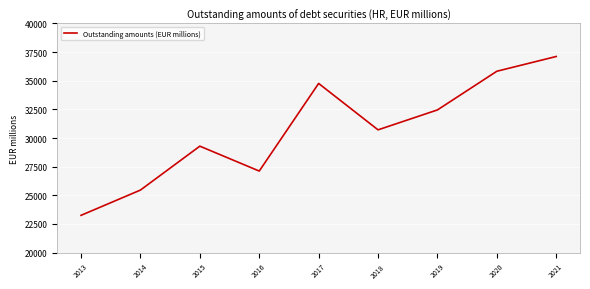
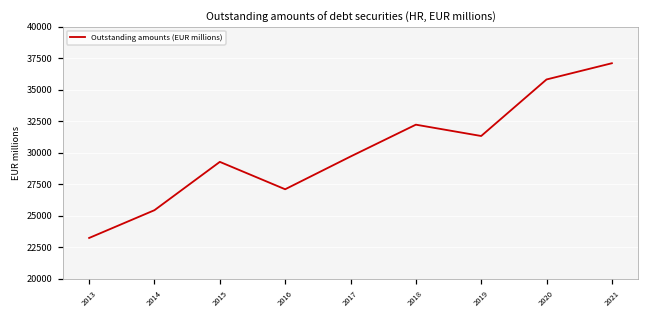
2017: 34800 -> 29700
2018: 30700 -> 32200
2019: 32500 -> 31300
